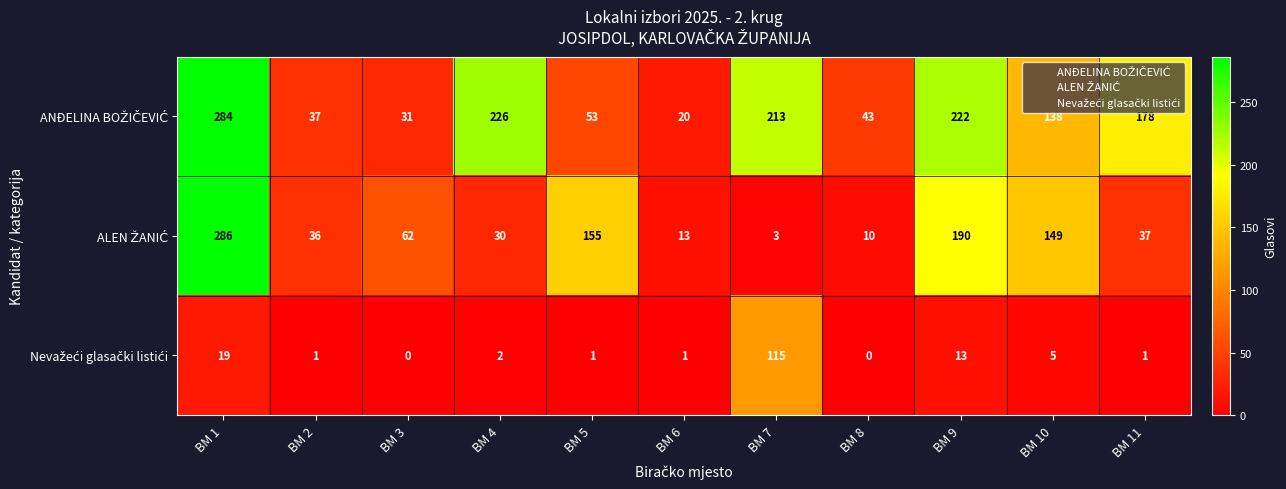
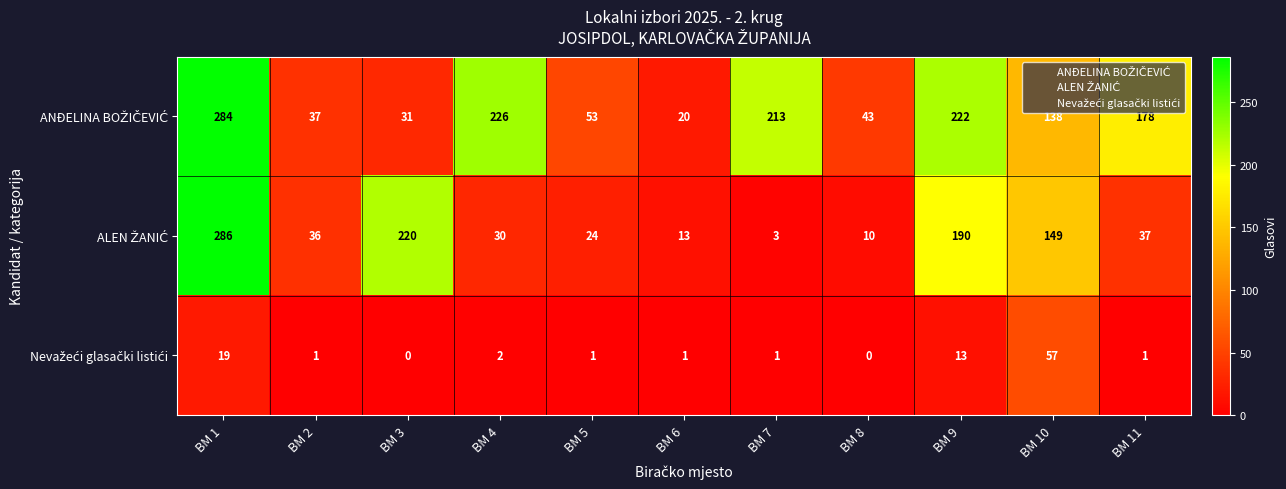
ALEN ŽANIĆ, BM 3: 62 -> 220
ALEN ŽANIĆ, BM 5: 155 -> 24
Nevažeći glasački listići, BM 7: 115 -> 1
Nevažeći glasački listići, BM 10: 5 -> 57
